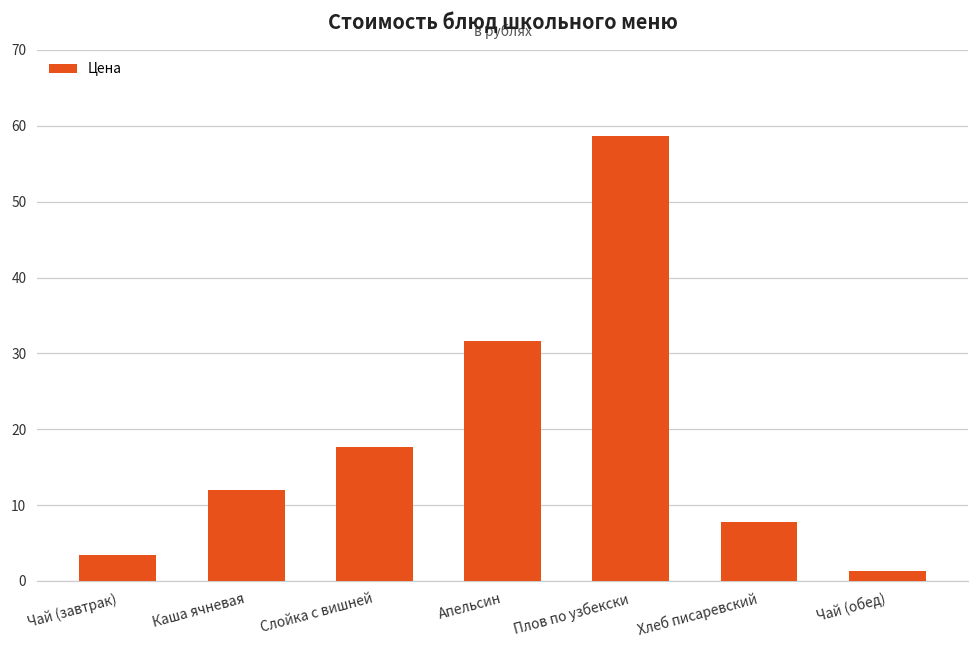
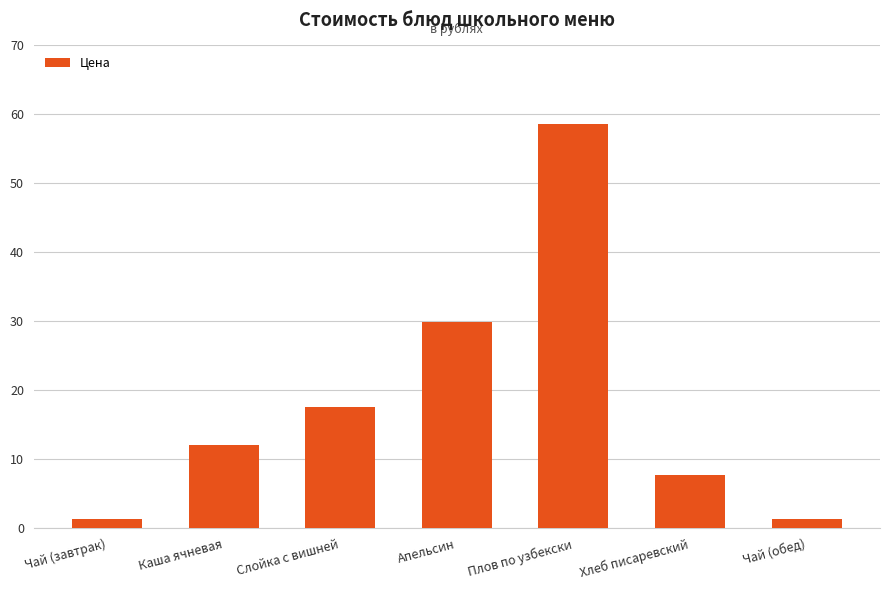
Чай (завтрак): 3 -> 1
Апельсин: 32 -> 30
